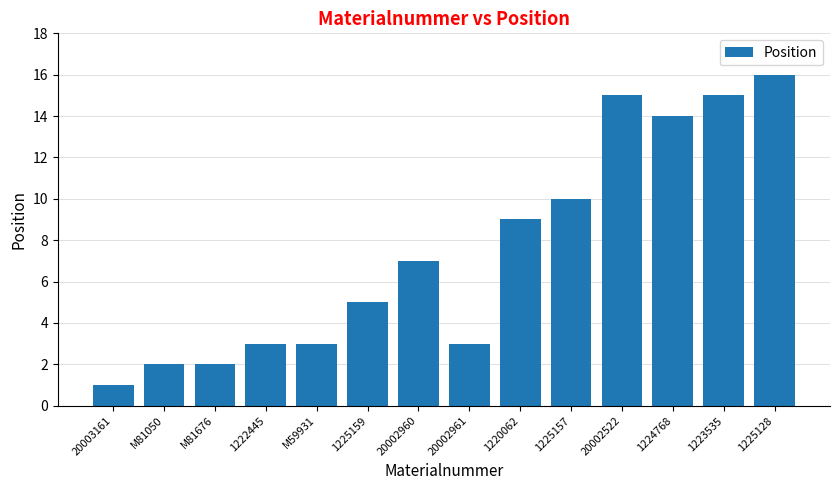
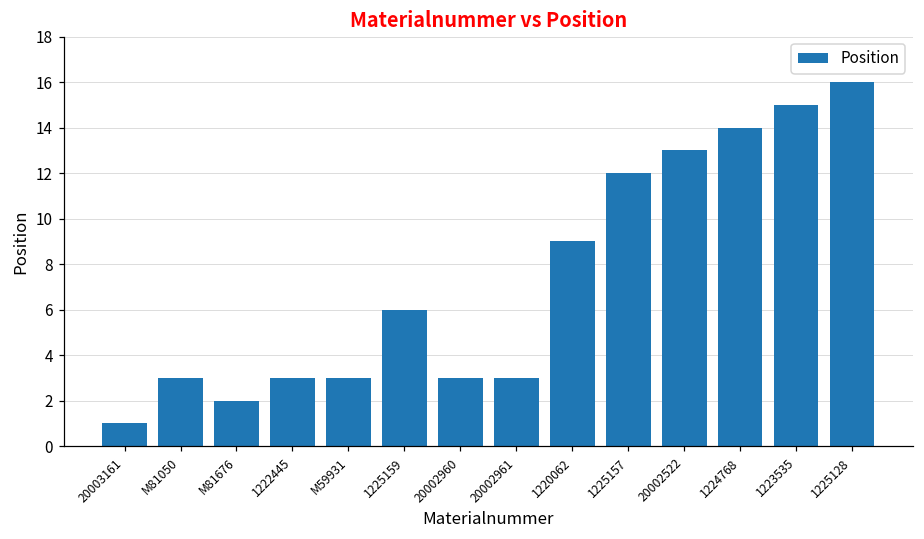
M81050: 2 -> 3
1225159: 5 -> 6
20002960: 7 -> 3
1225157: 10 -> 12
20002522: 15 -> 13
